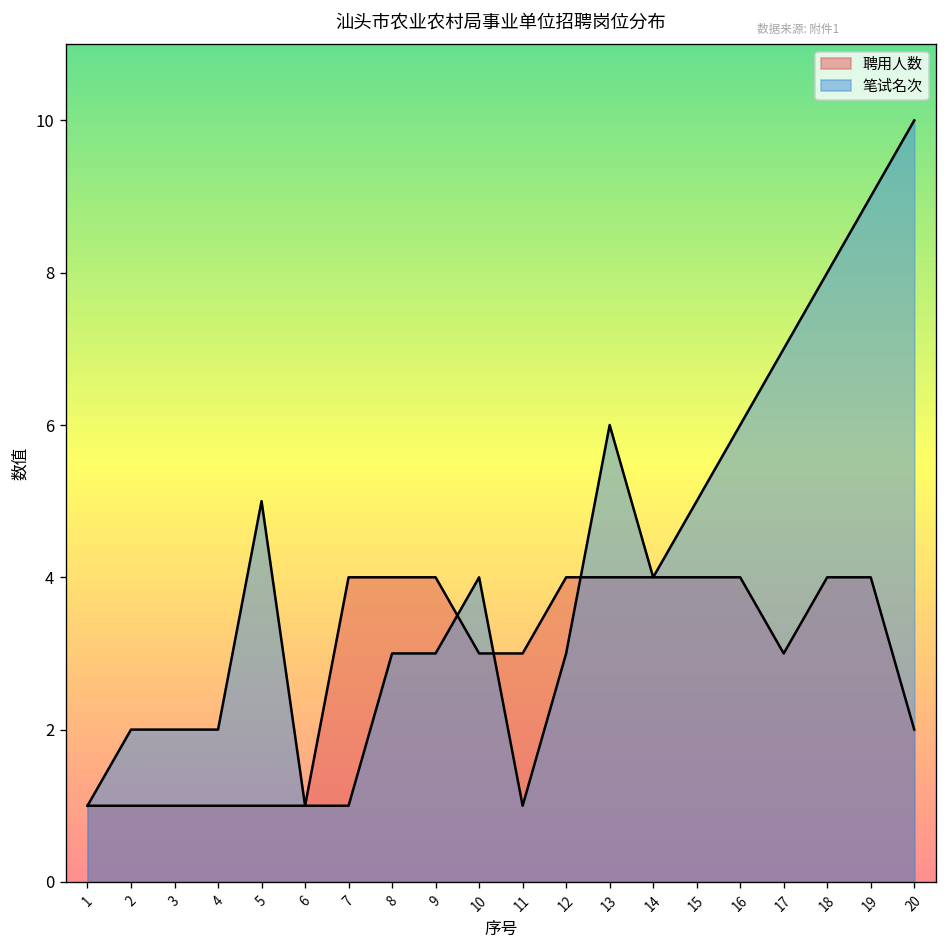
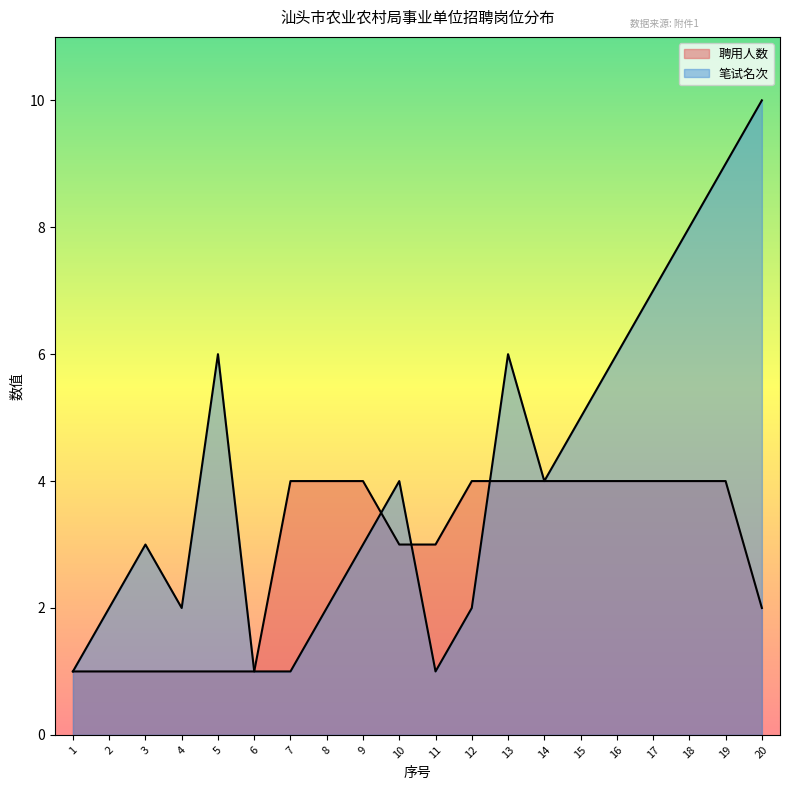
笔试名次, 3: 2 -> 3
笔试名次, 5: 5 -> 6
笔试名次, 8: 3 -> 2
笔试名次, 12: 3 -> 2
聘用人数, 17: 3 -> 4
